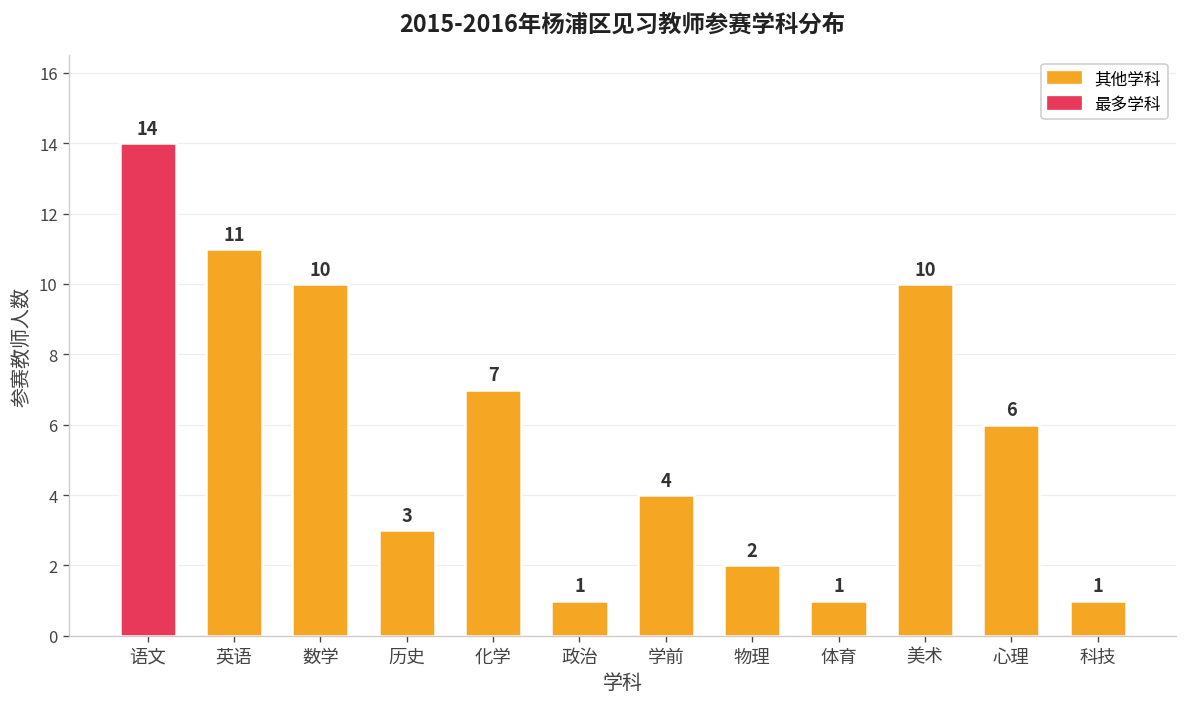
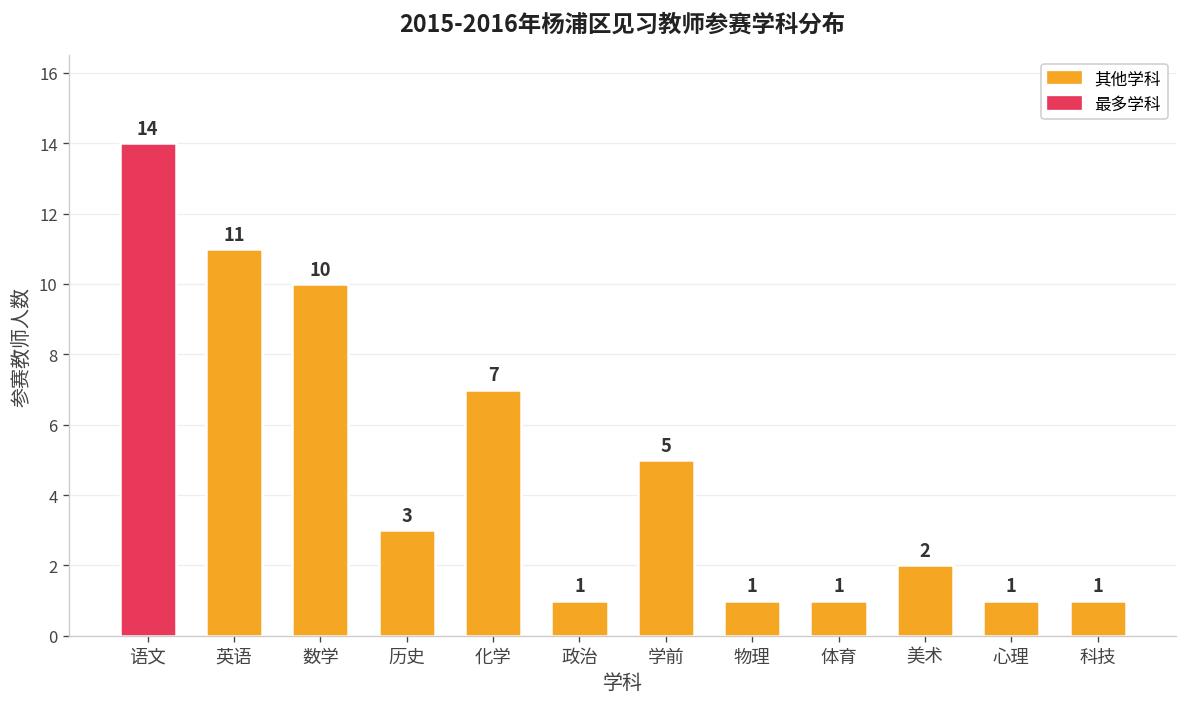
学前: 4 -> 5
物理: 2 -> 1
美术: 10 -> 2
心理: 6 -> 1
